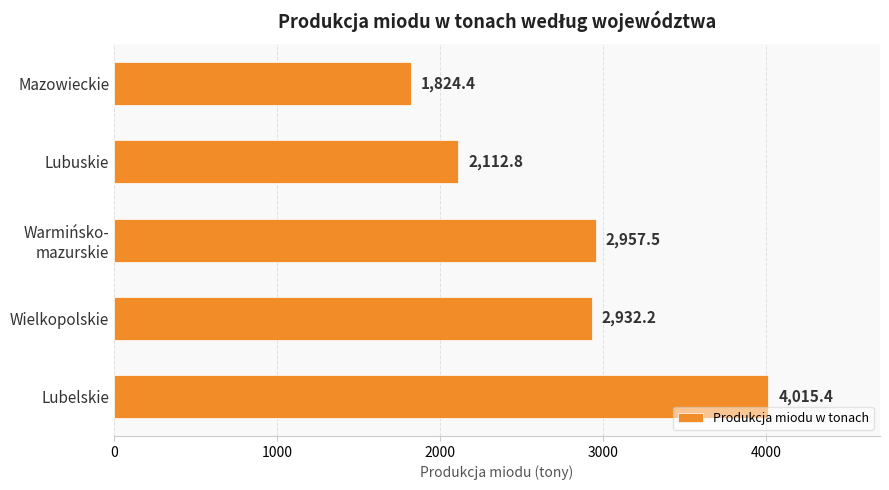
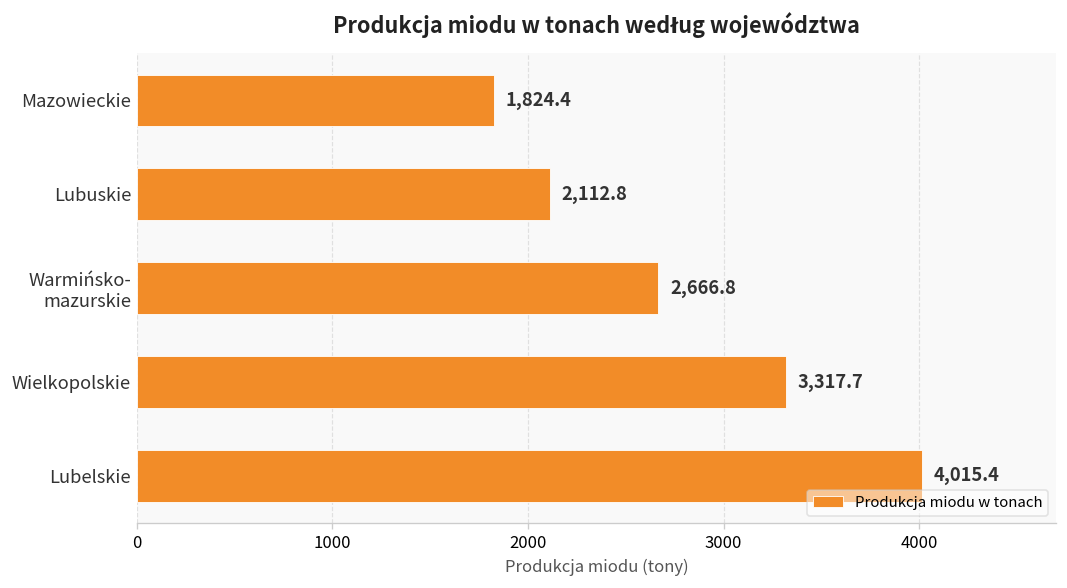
Warmińsko- mazurskie: 2,957.5 -> 2,666.8
Wielkopolskie: 2,932.2 -> 3,317.7
